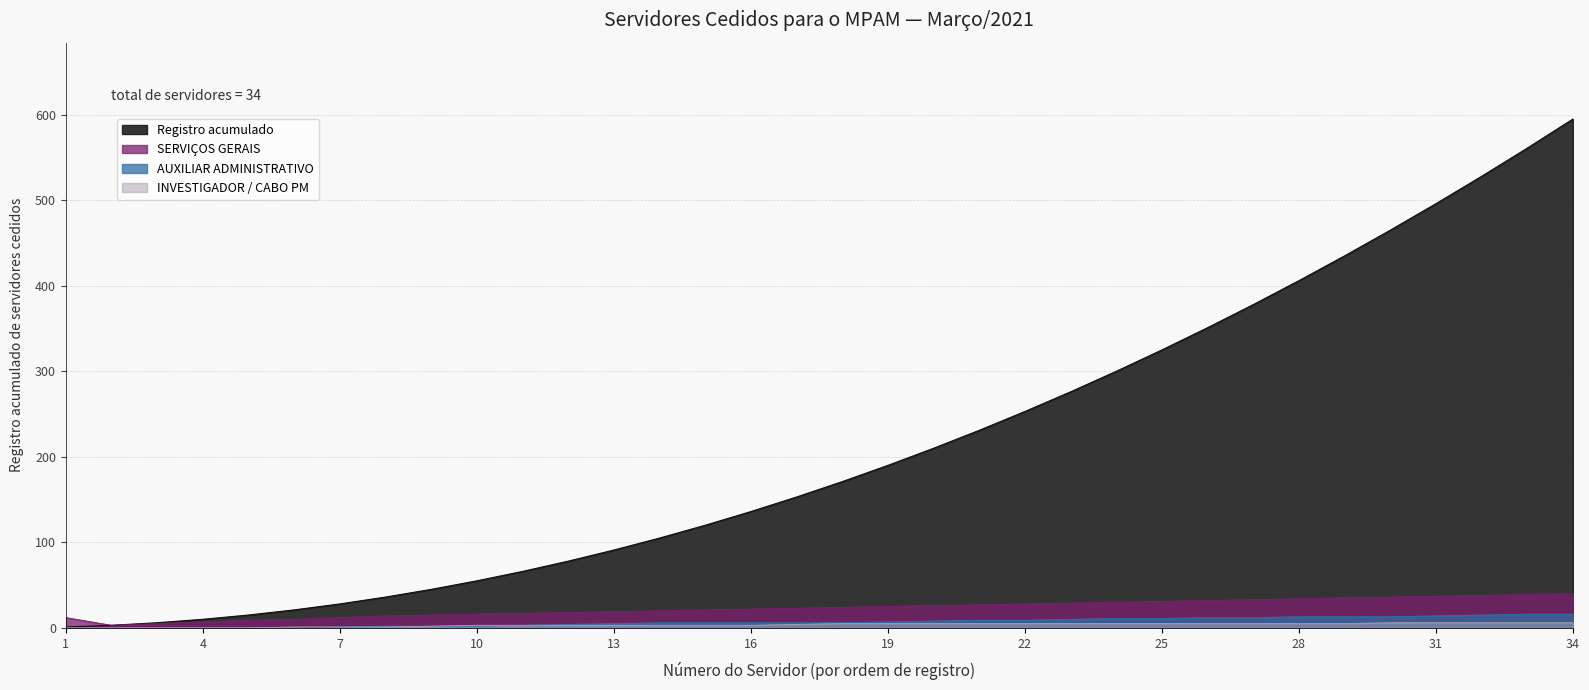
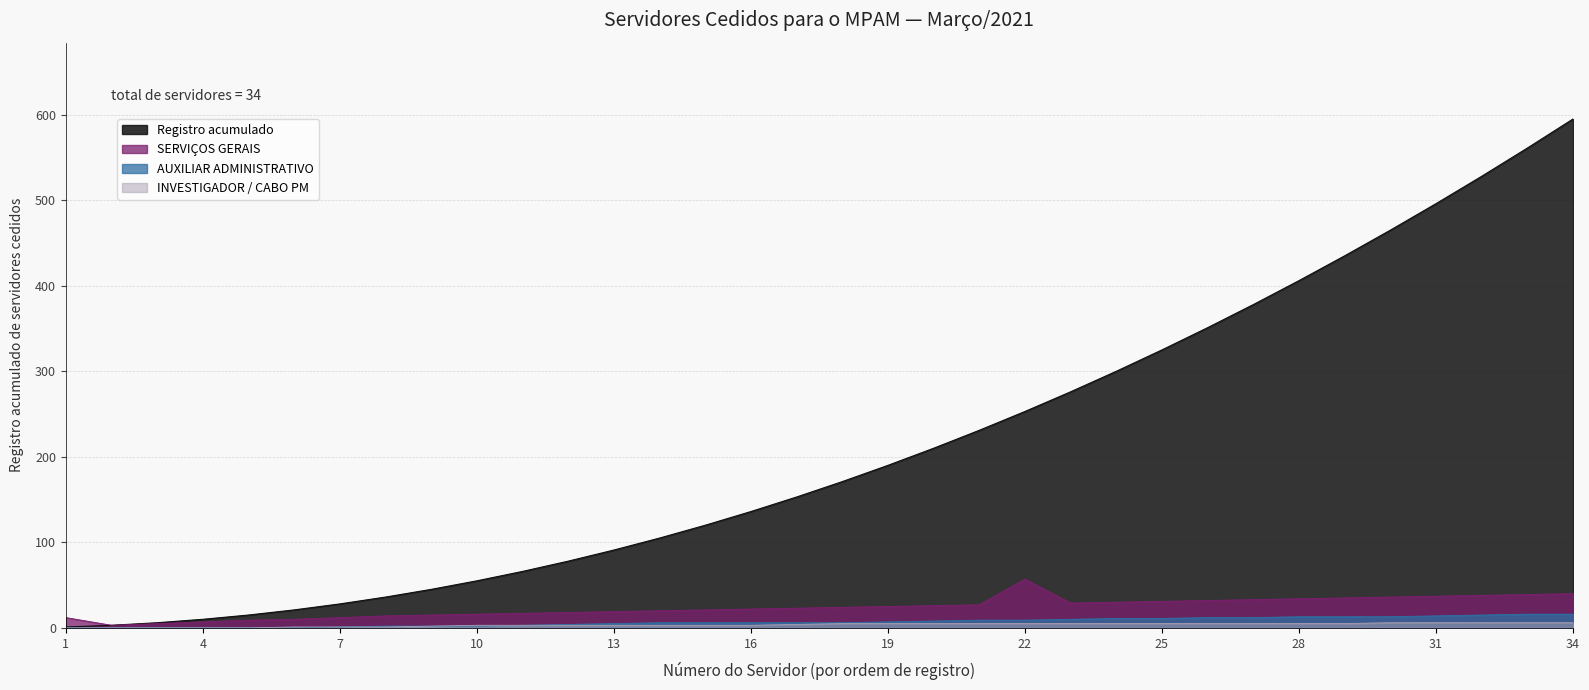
SERVIÇOS GERAIS, 22: 30 -> 60
